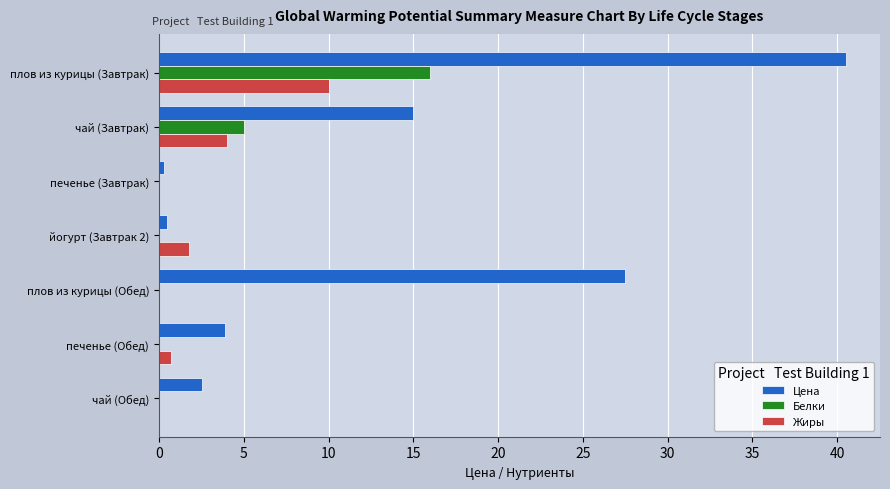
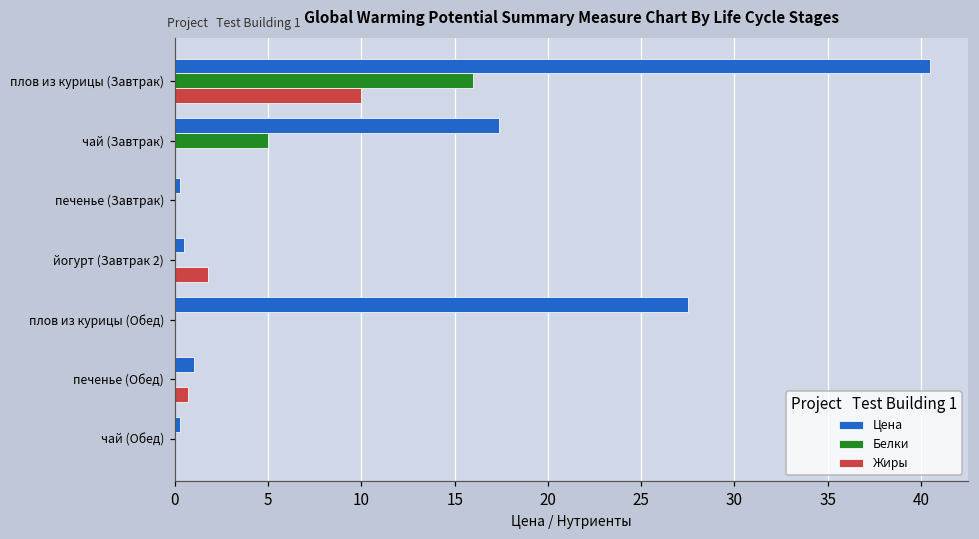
Цена, чай (Завтрак): 15.0 -> 17.4
Жиры, чай (Завтрак): 4 -> 0
Цена, печенье (Обед): 3.9 -> 1.0
Цена, чай (Обед): 2.5 -> 0.3
